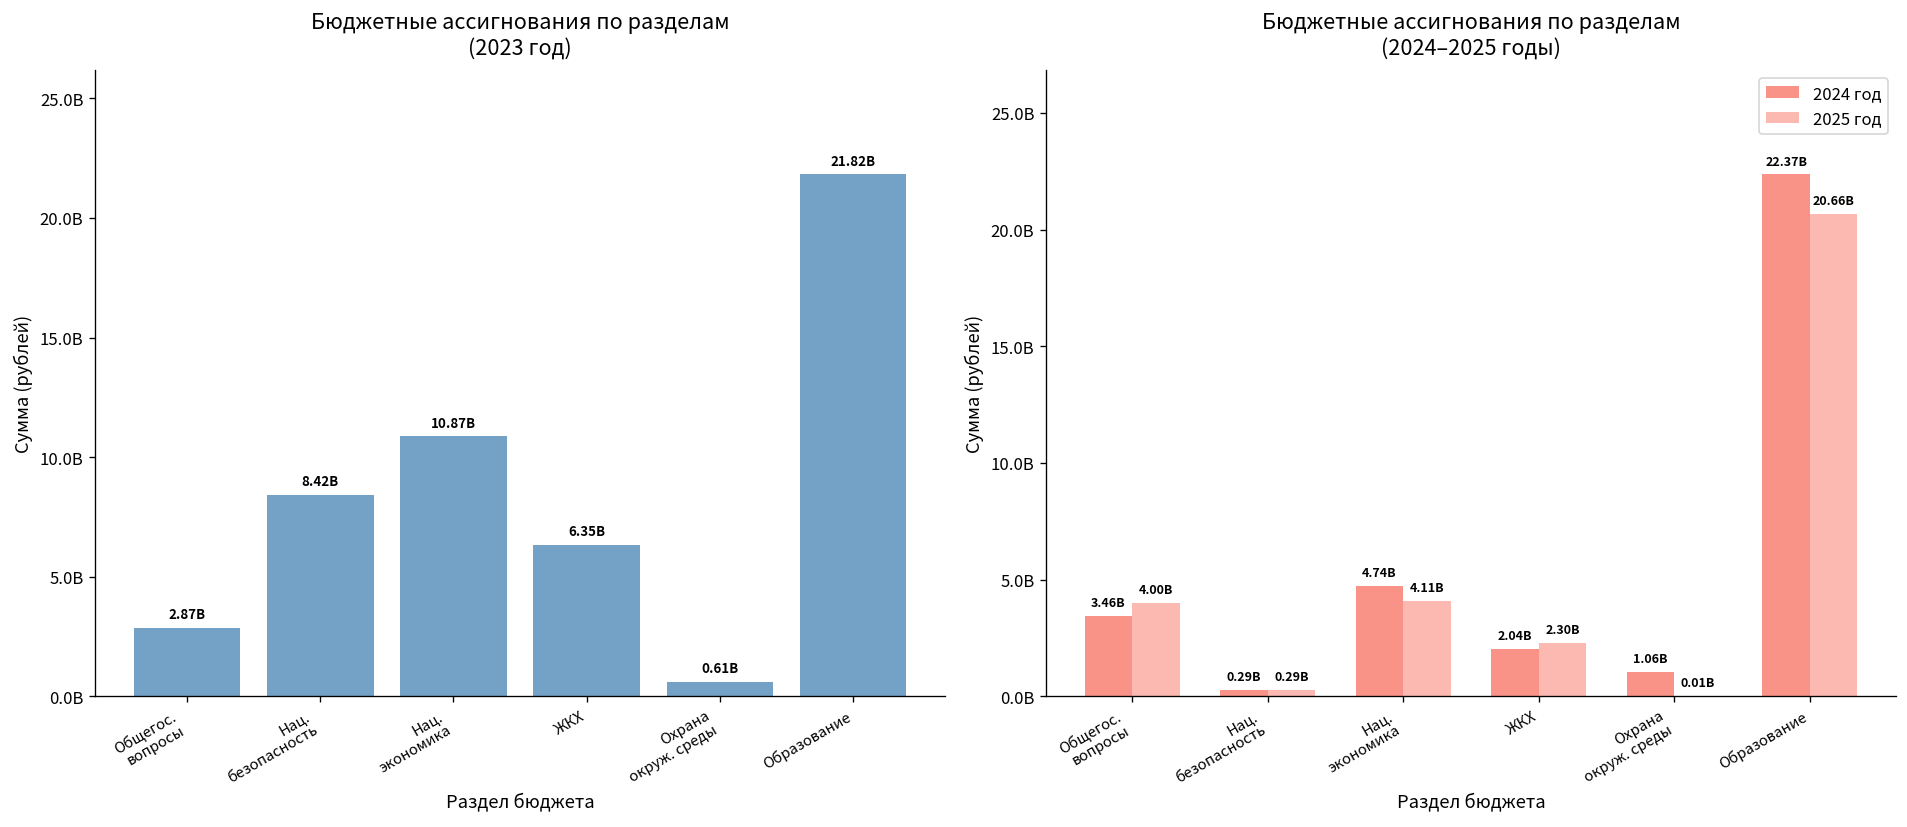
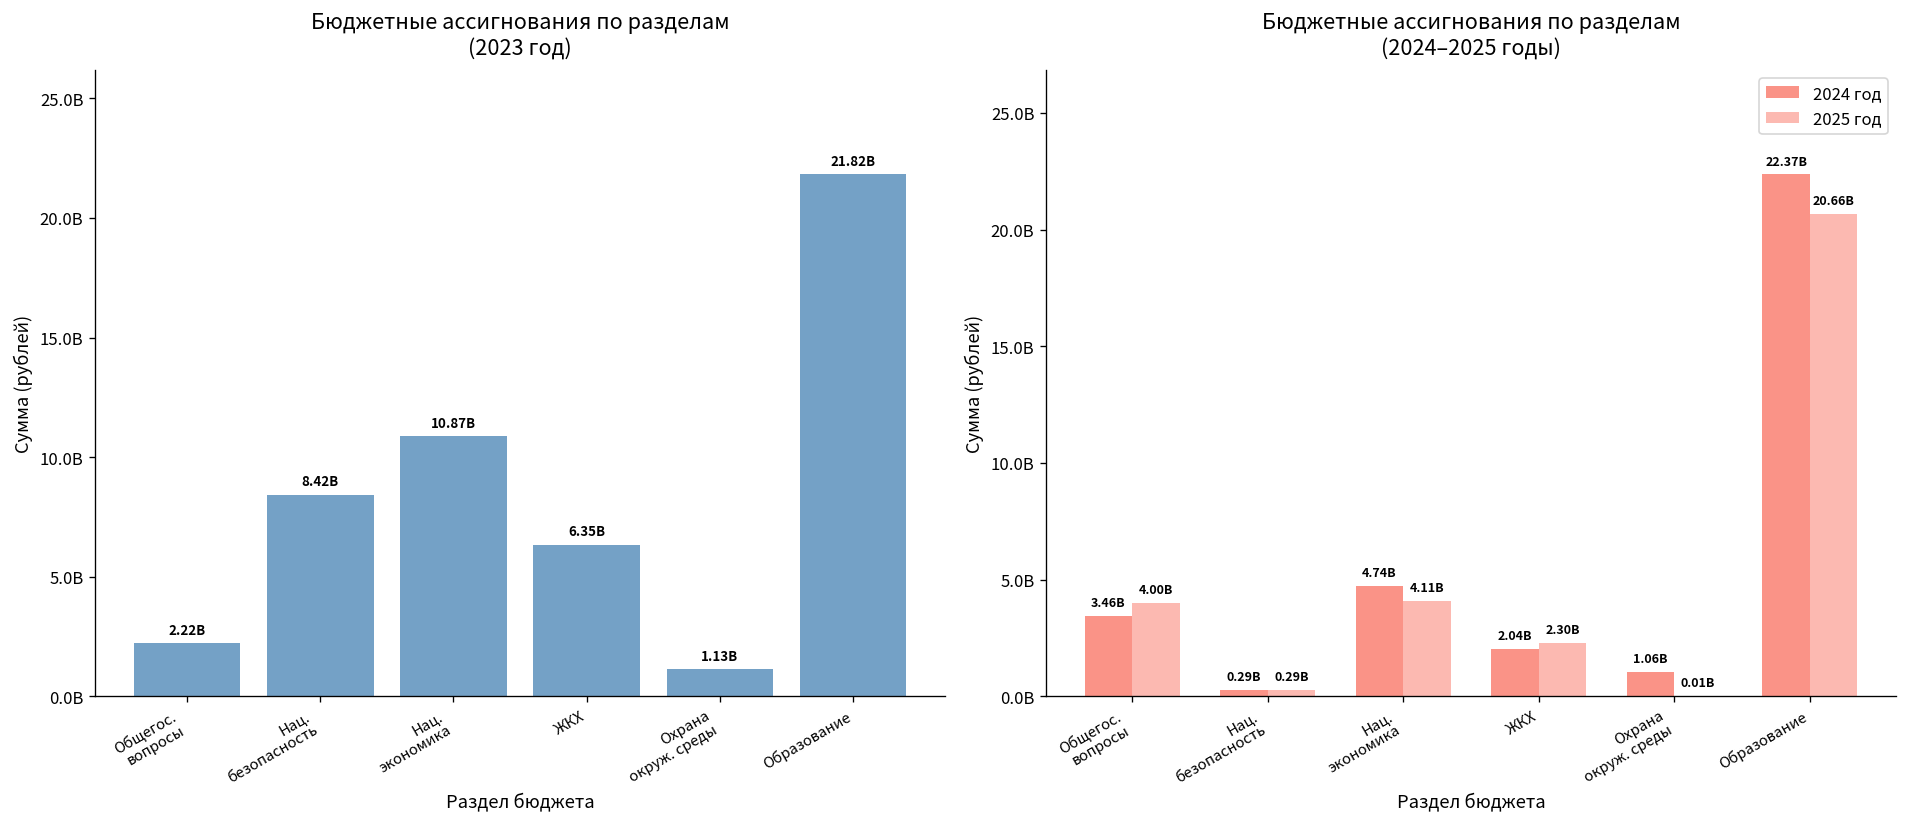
Бюджетные ассигнования по разделам (2023 год), Общегос. вопросы: 2.87B -> 2.22B
Бюджетные ассигнования по разделам (2023 год), Охрана окруж. среды: 0.61B -> 1.13B
